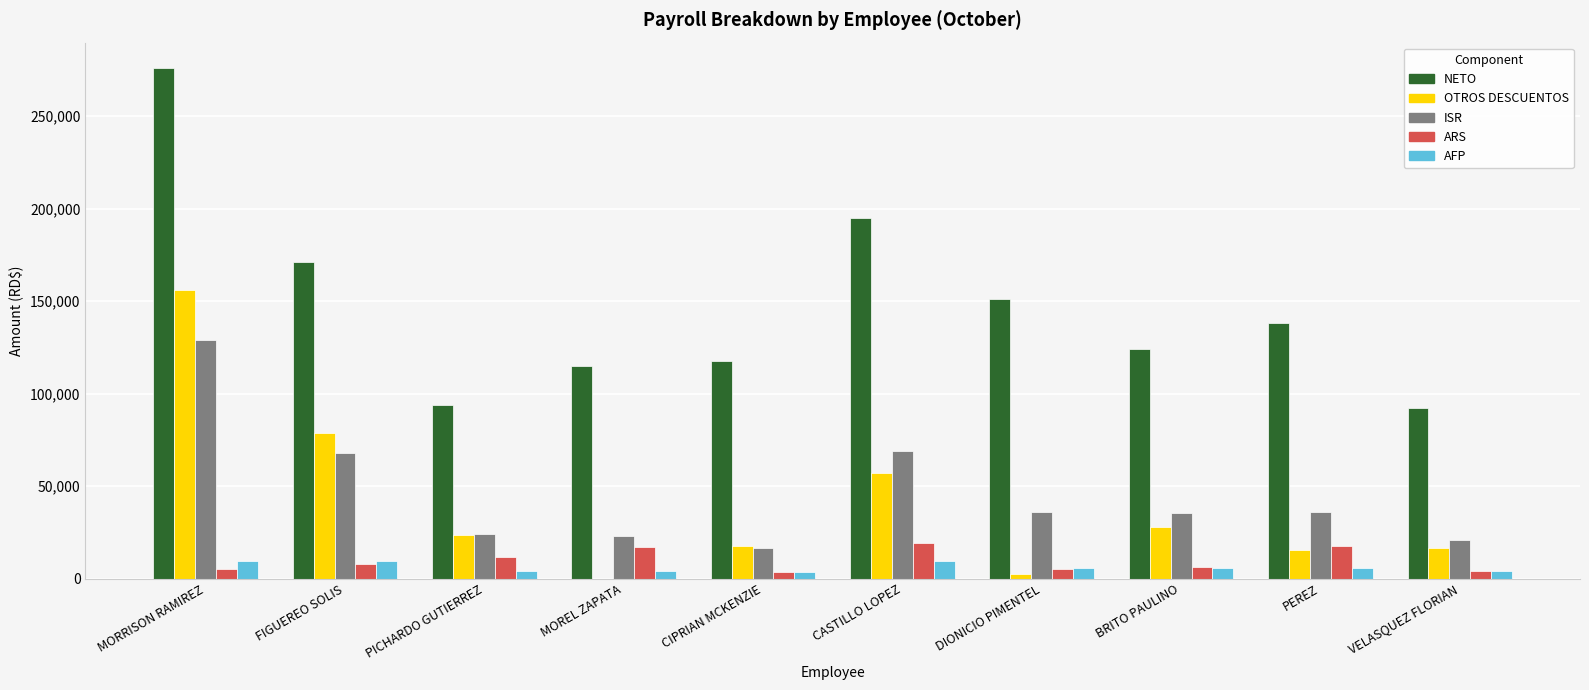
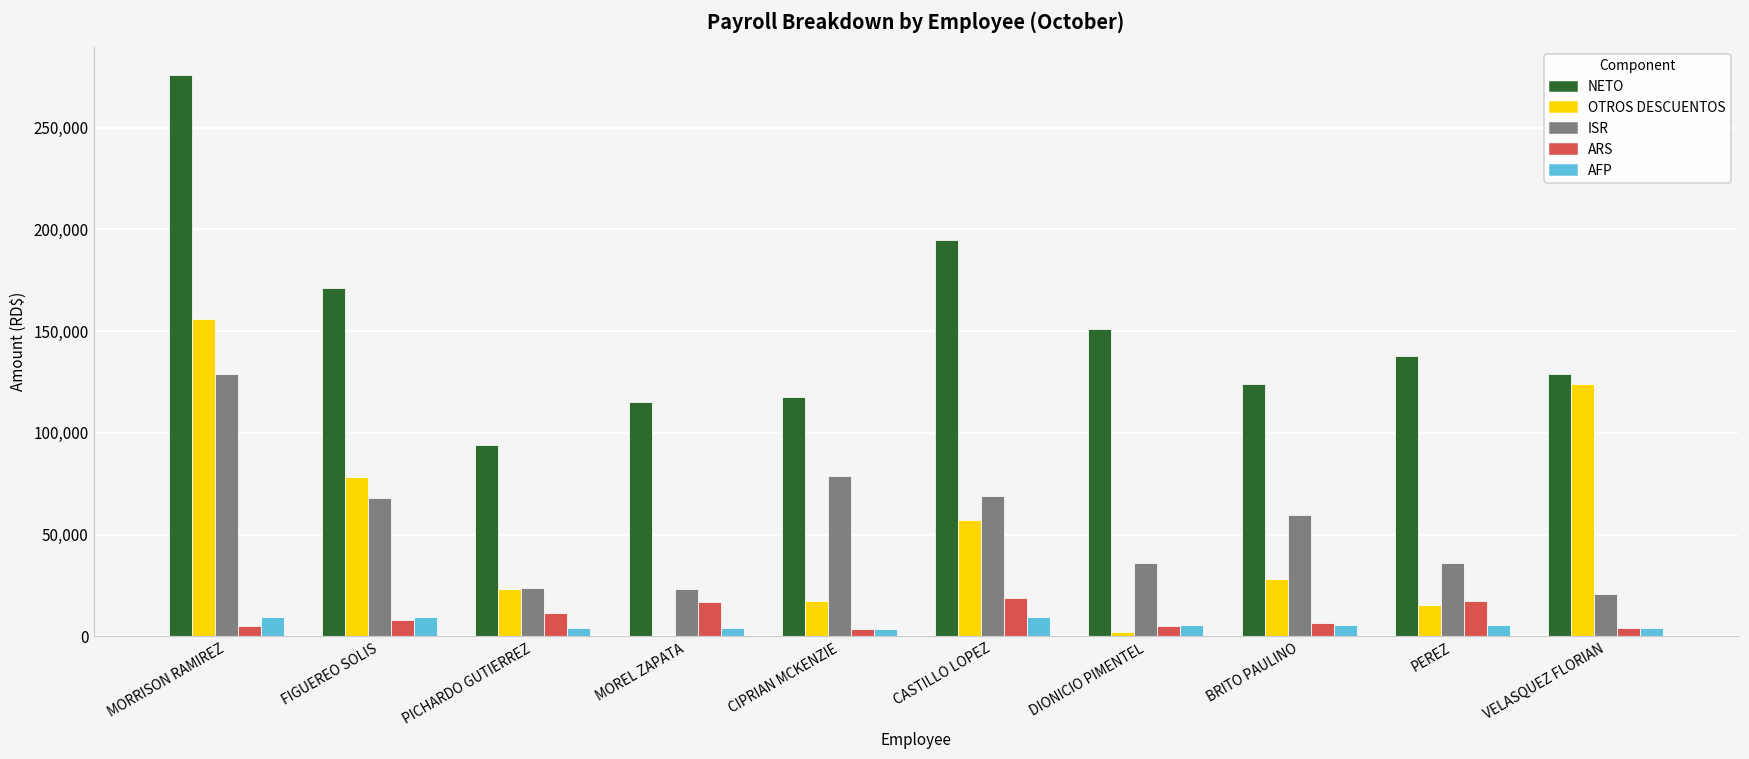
ISR, CIPRIAN MCKENZIE: 17,000 -> 79,000
ISR, BRITO PAULINO: 36,000 -> 60,000
NETO, VELASQUEZ FLORIAN: 92,000 -> 129,000
OTROS DESCUENTOS, VELASQUEZ FLORIAN: 16,000 -> 124,000
